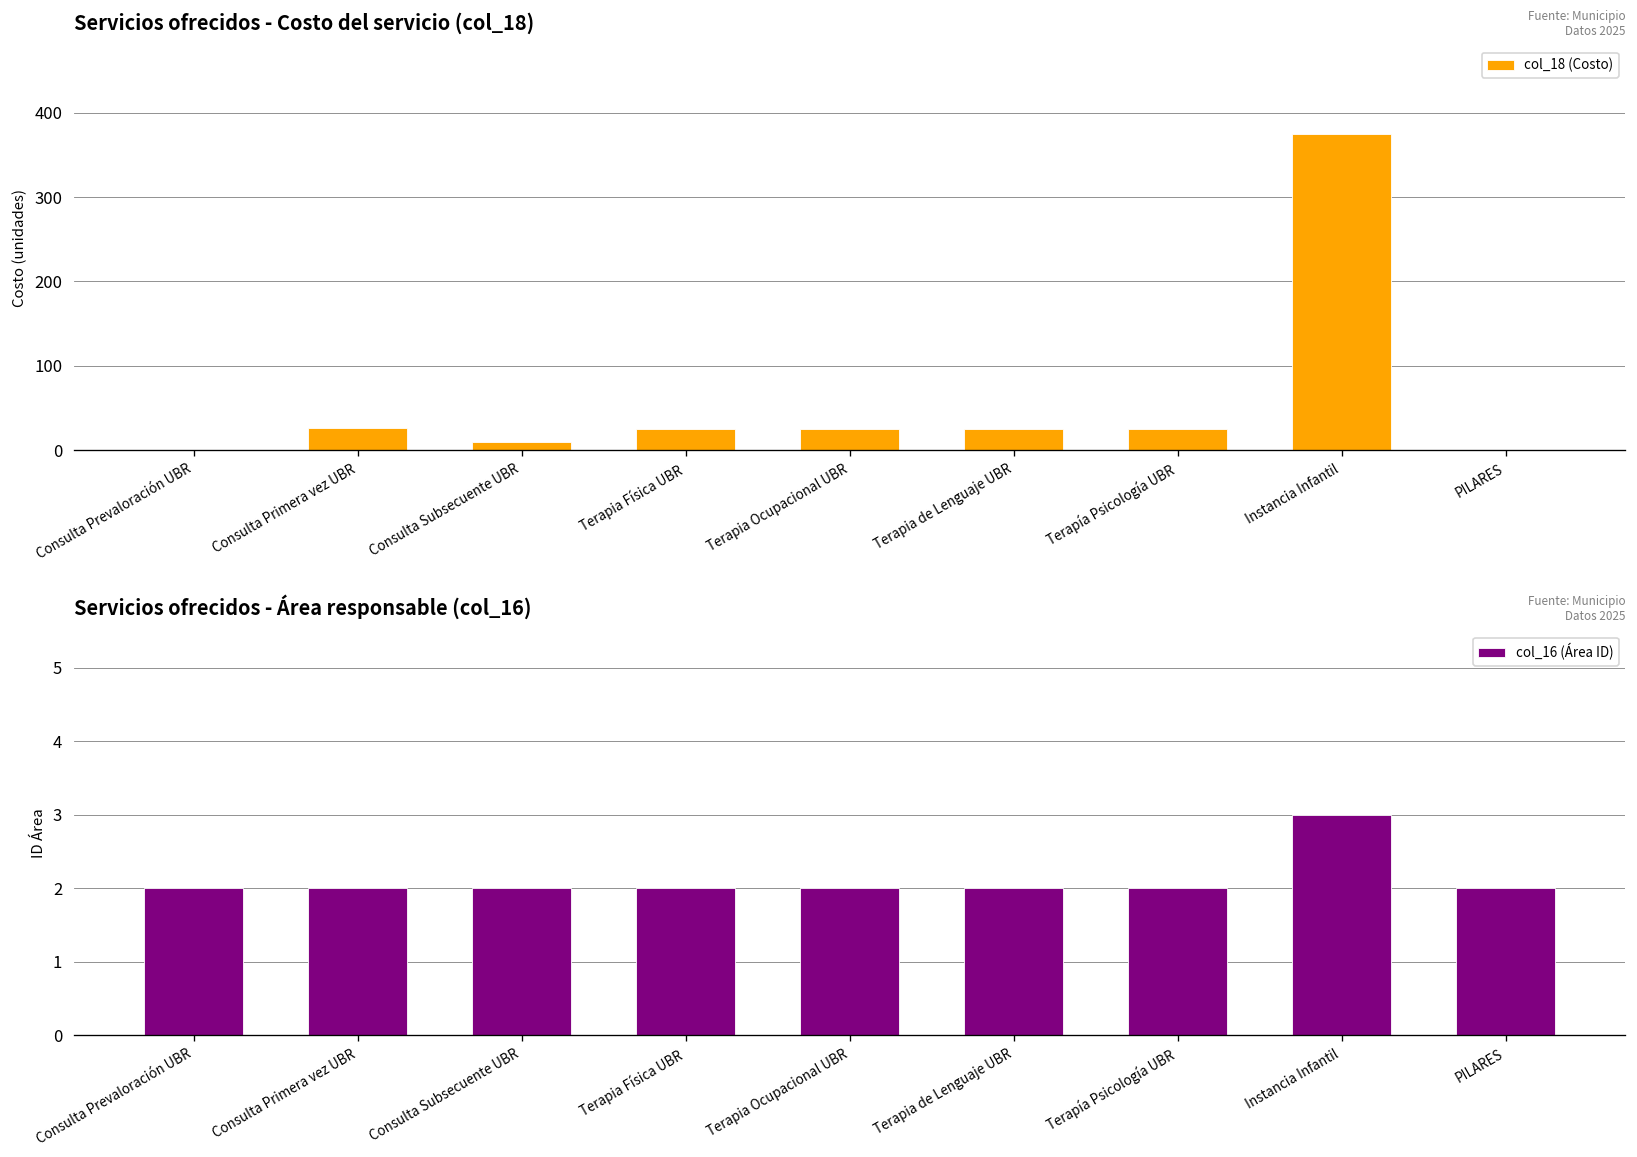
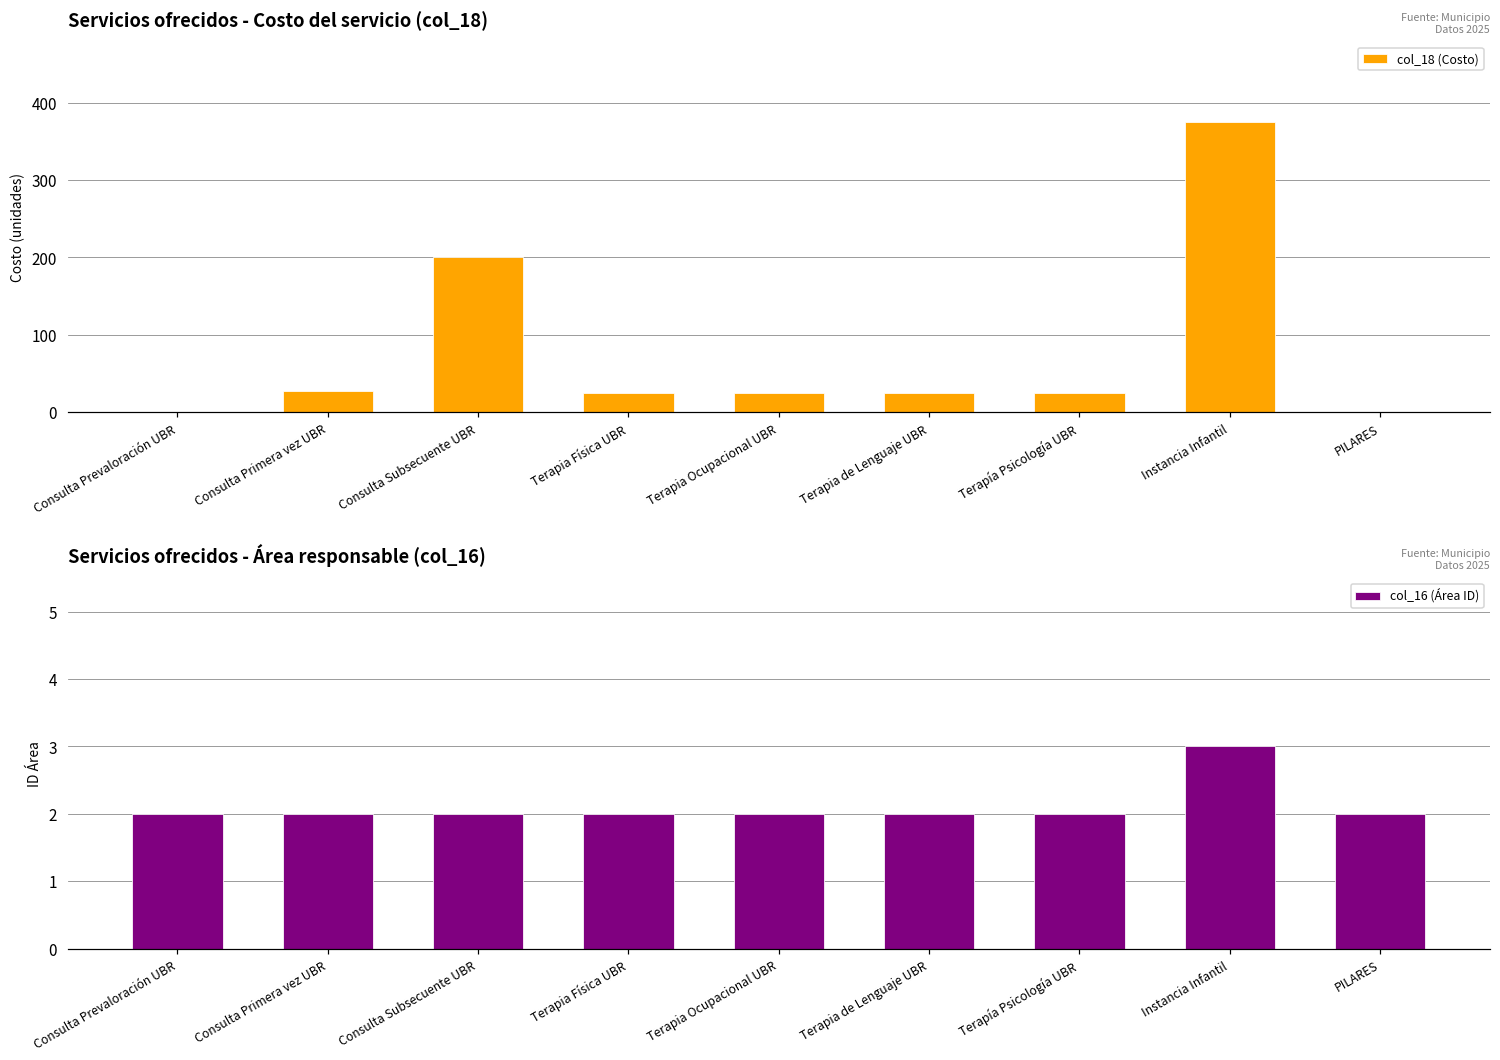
Servicios ofrecidos - Costo del servicio (col_18), Consulta Subsecuente UBR: 10 -> 200
